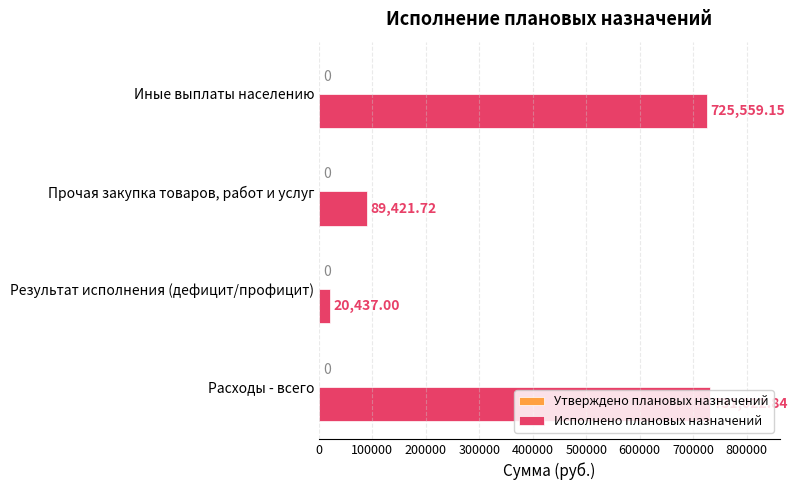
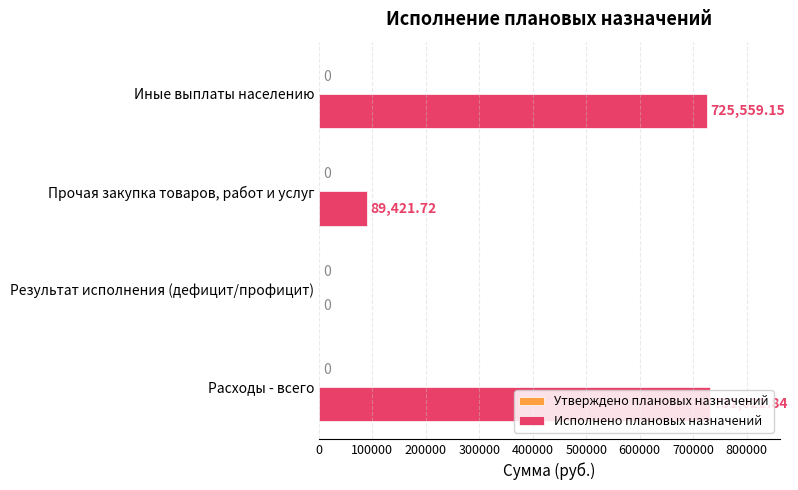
Исполнено плановых назначений, Результат исполнения (дефицит/профицит): 20,437.00 -> 0
